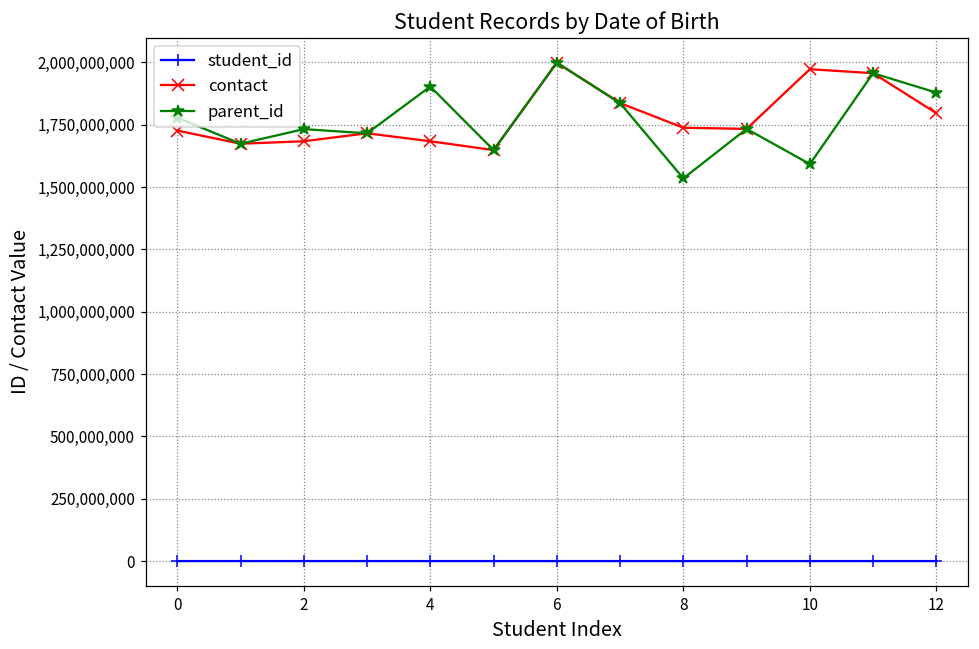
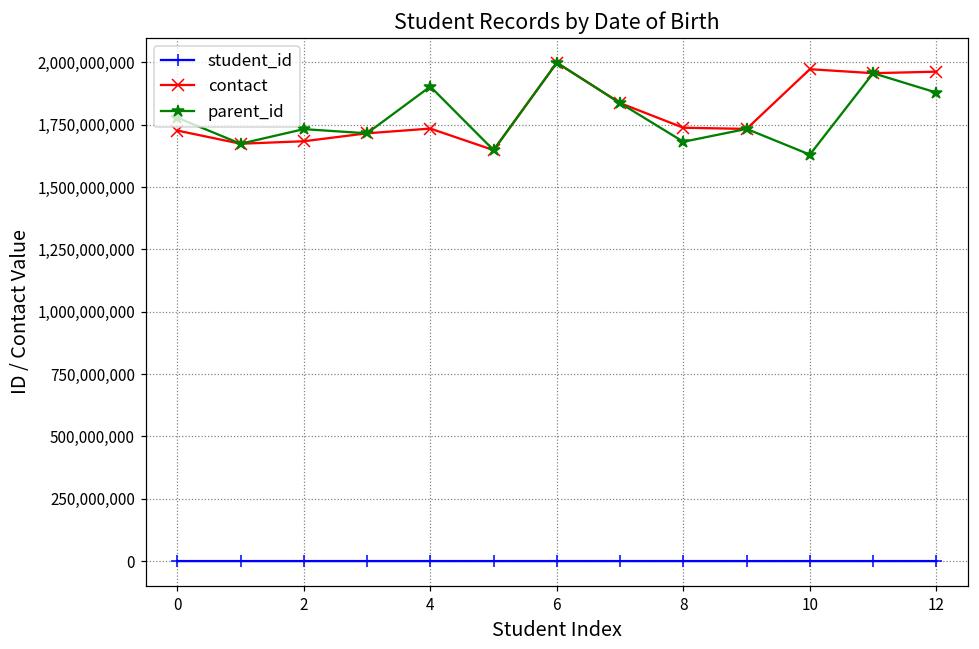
contact, 4: 1,680,000,000 -> 1,730,000,000
parent_id, 8: 1,540,000,000 -> 1,680,000,000
parent_id, 10: 1,590,000,000 -> 1,630,000,000
contact, 12: 1,800,000,000 -> 1,960,000,000
